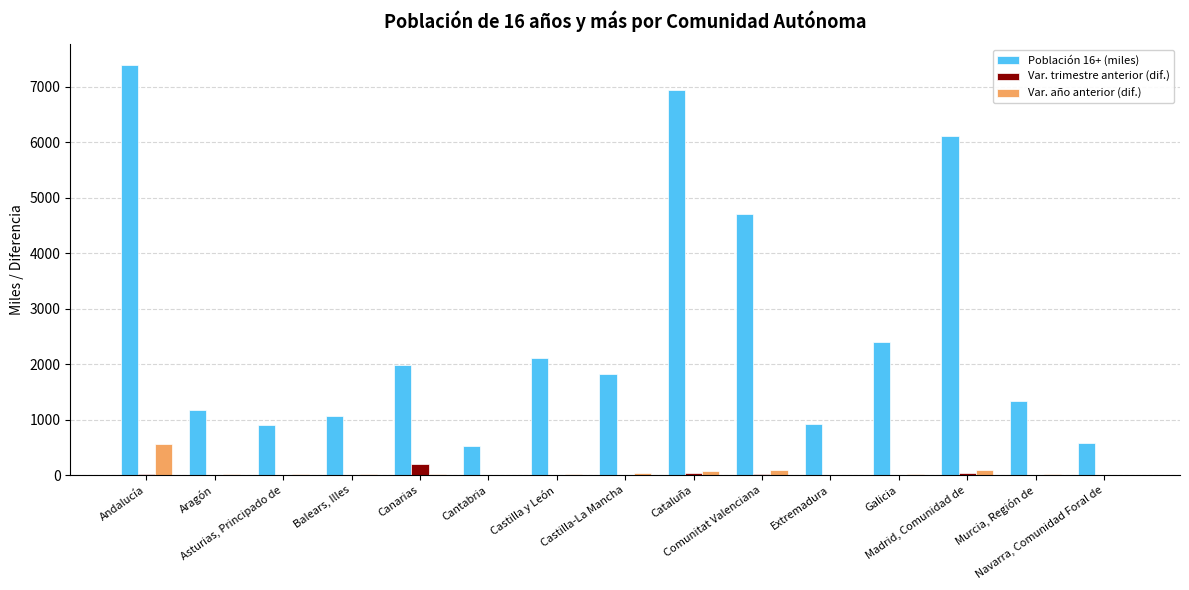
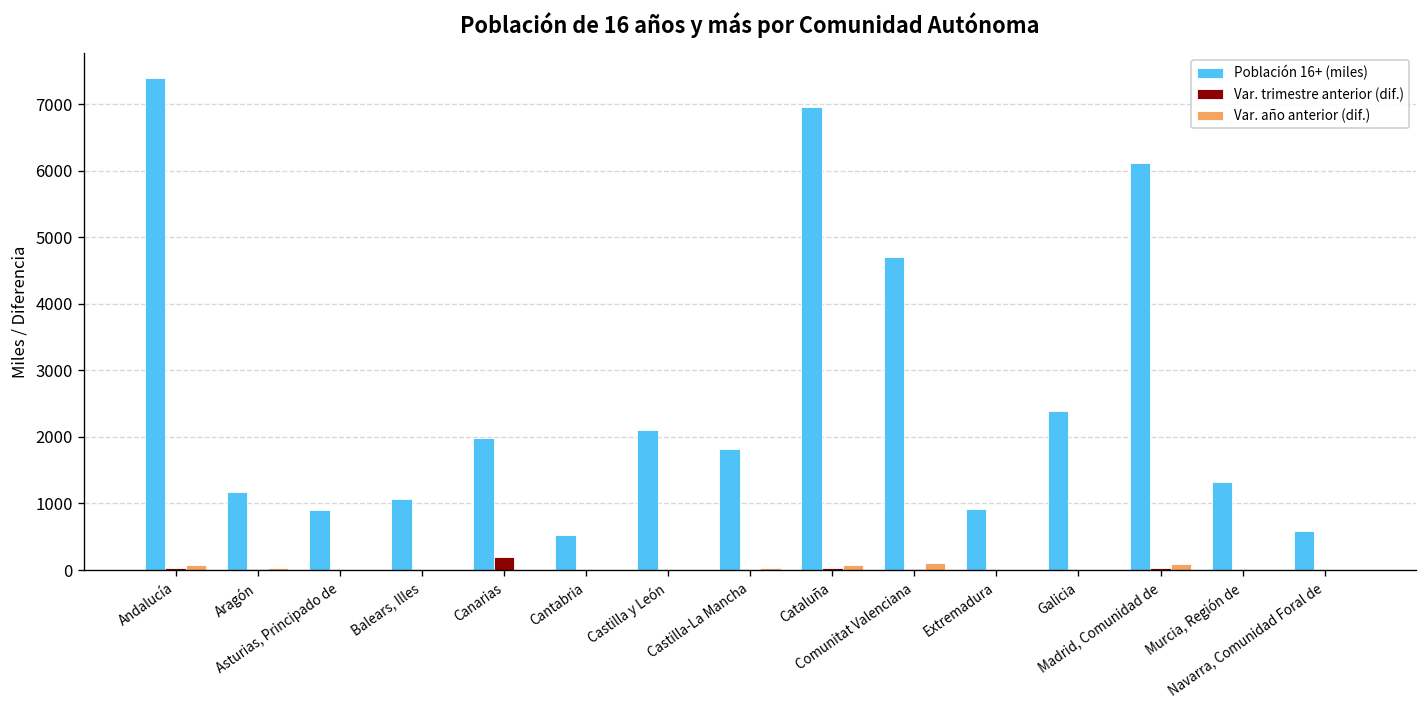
Var. año anterior (dif.), Andalucía: 600 -> 100
